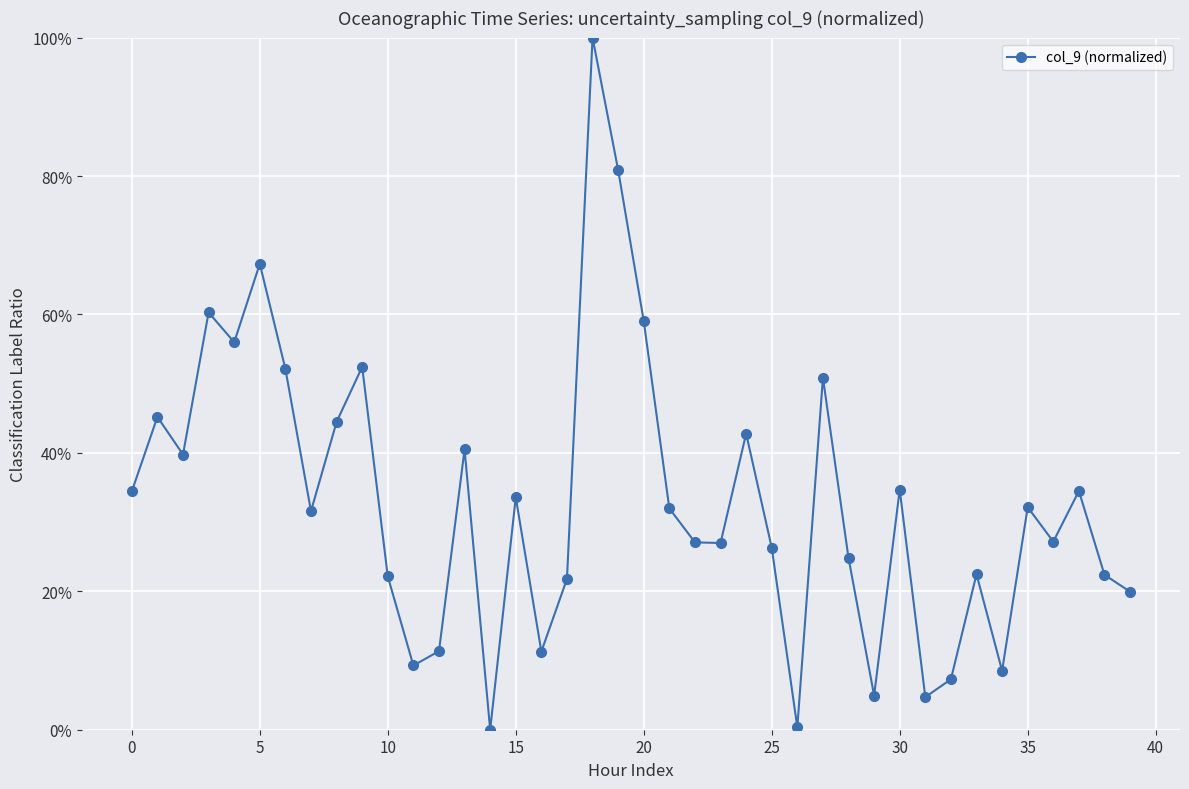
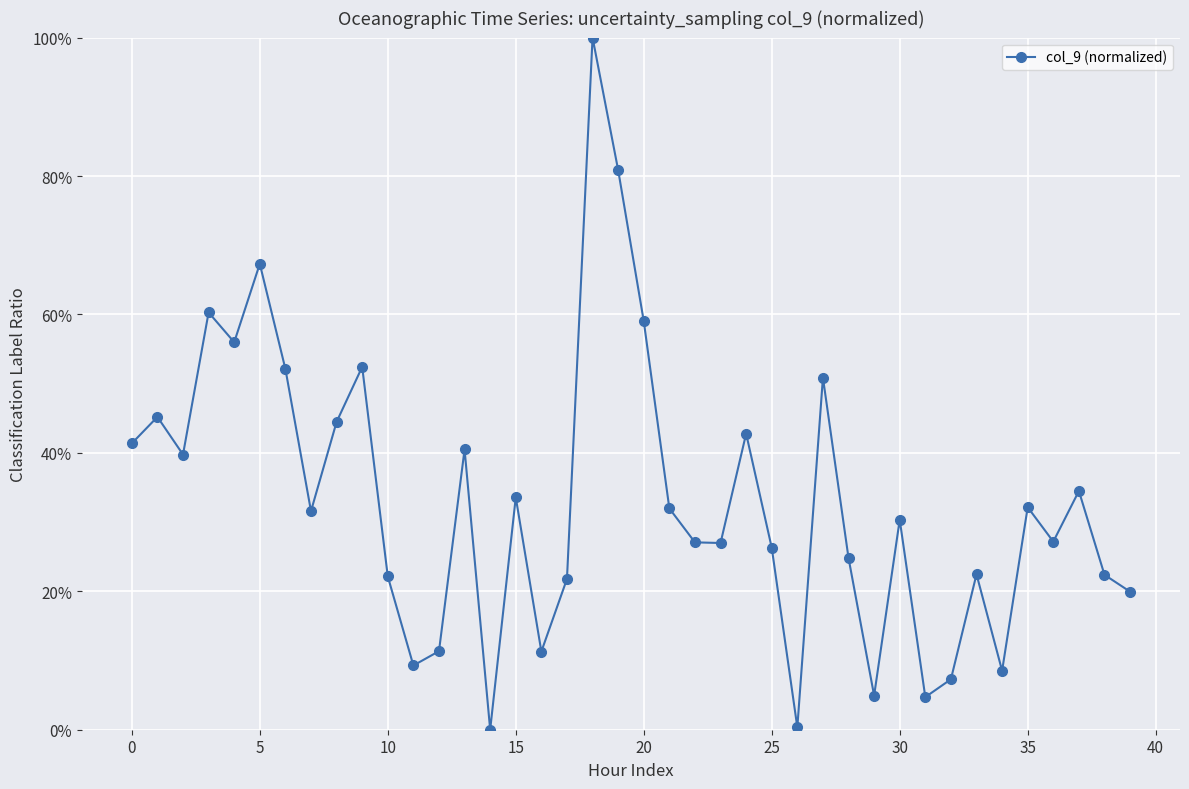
0: 34% -> 41%
30: 35% -> 30%
